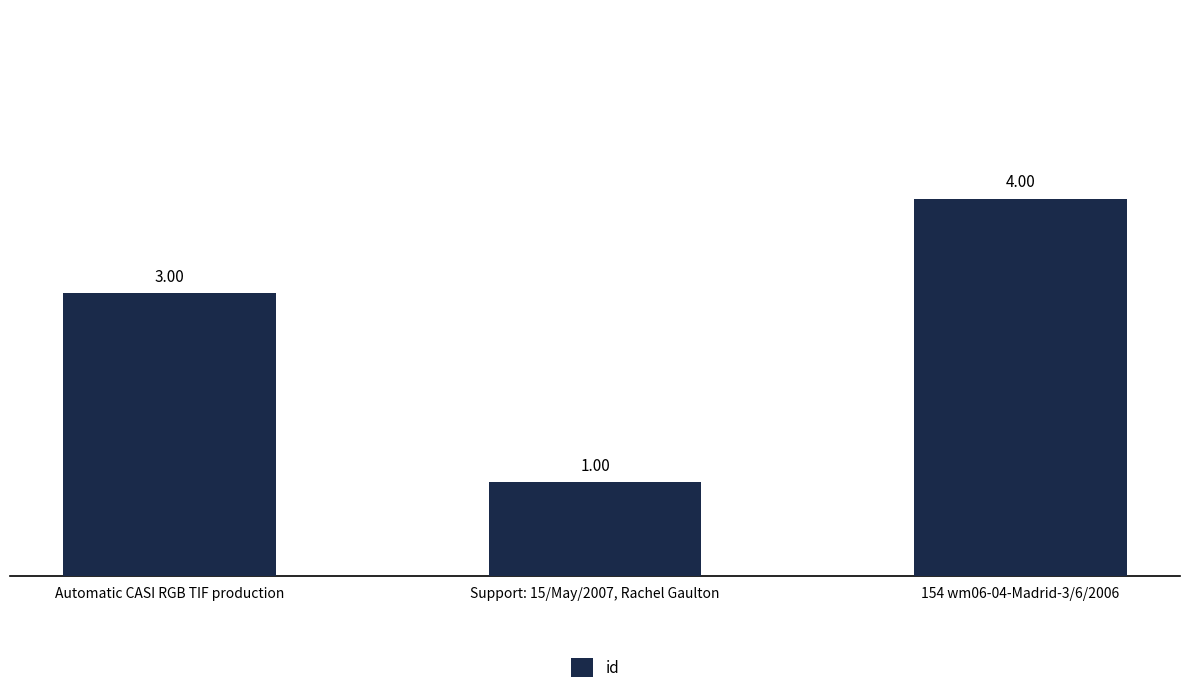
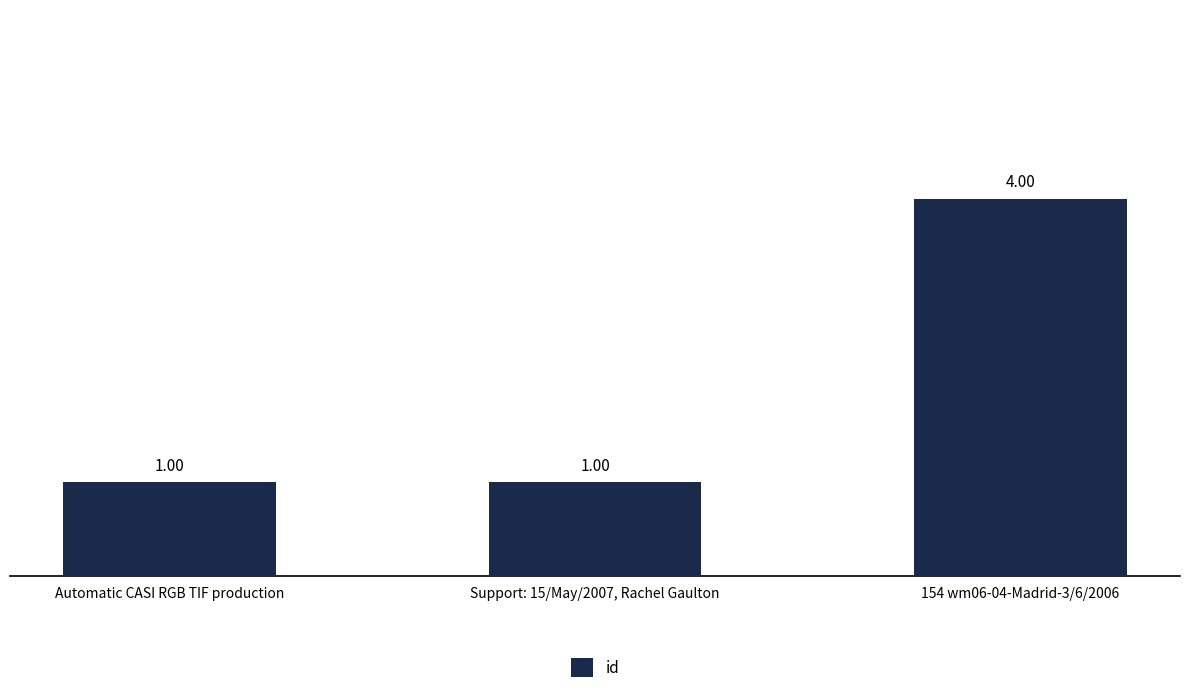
Automatic CASI RGB TIF production: 3.00 -> 1.00
